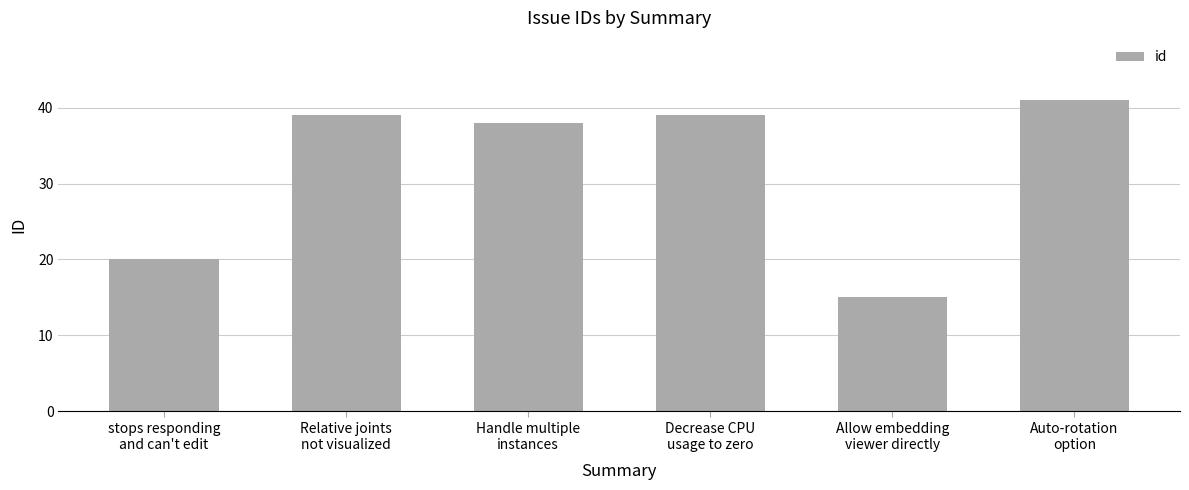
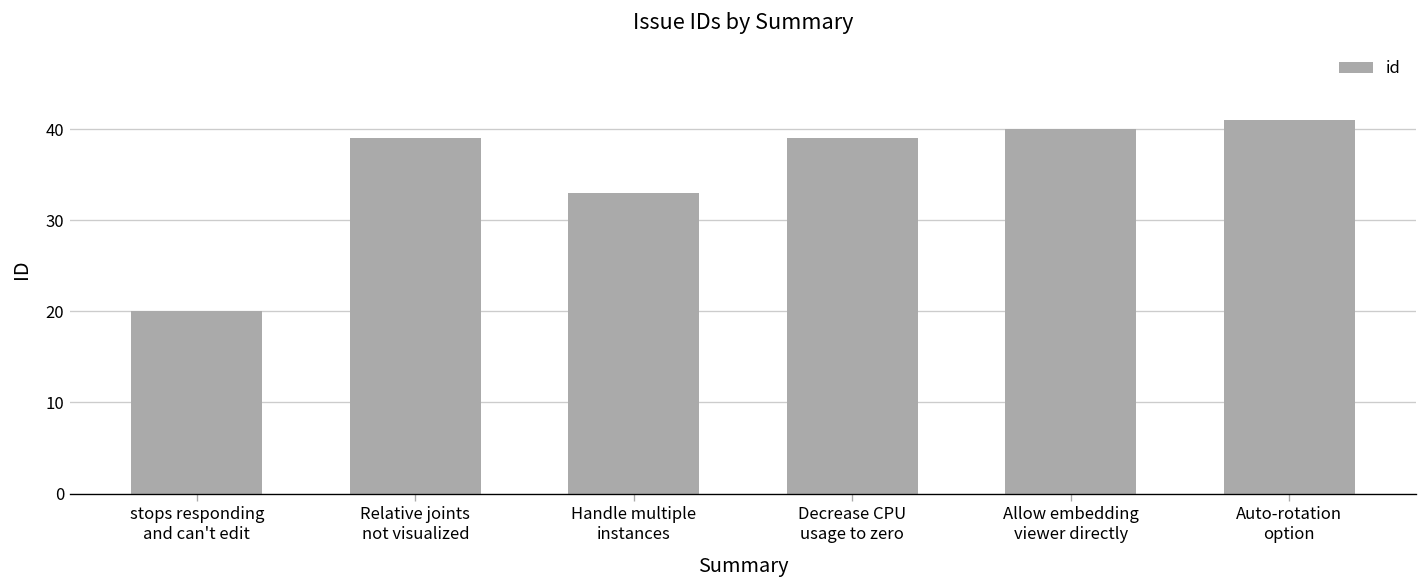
Handle multiple instances: 38 -> 33
Allow embedding viewer directly: 15 -> 40
